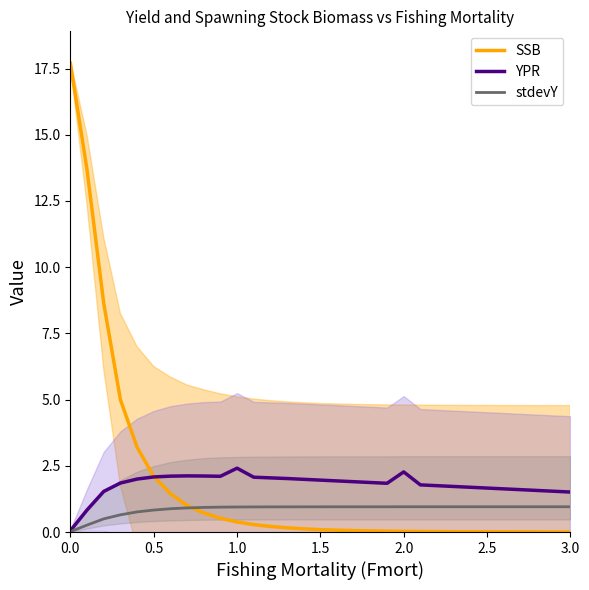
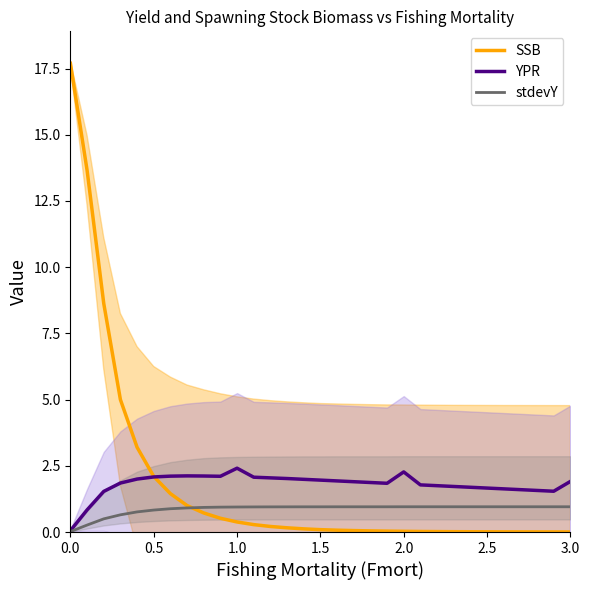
YPR, 3.0: 1.5 -> 1.9
